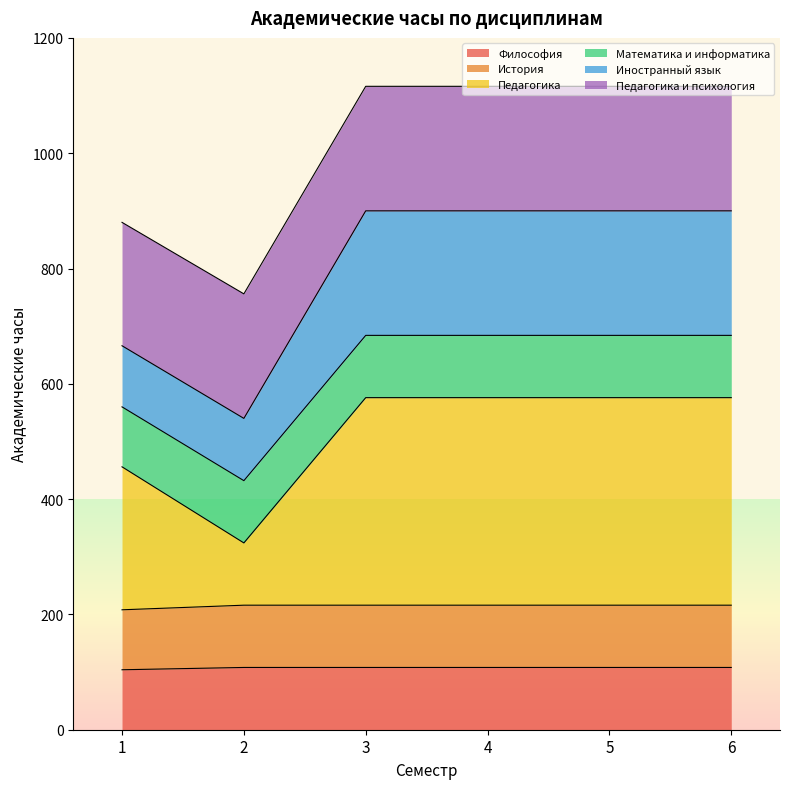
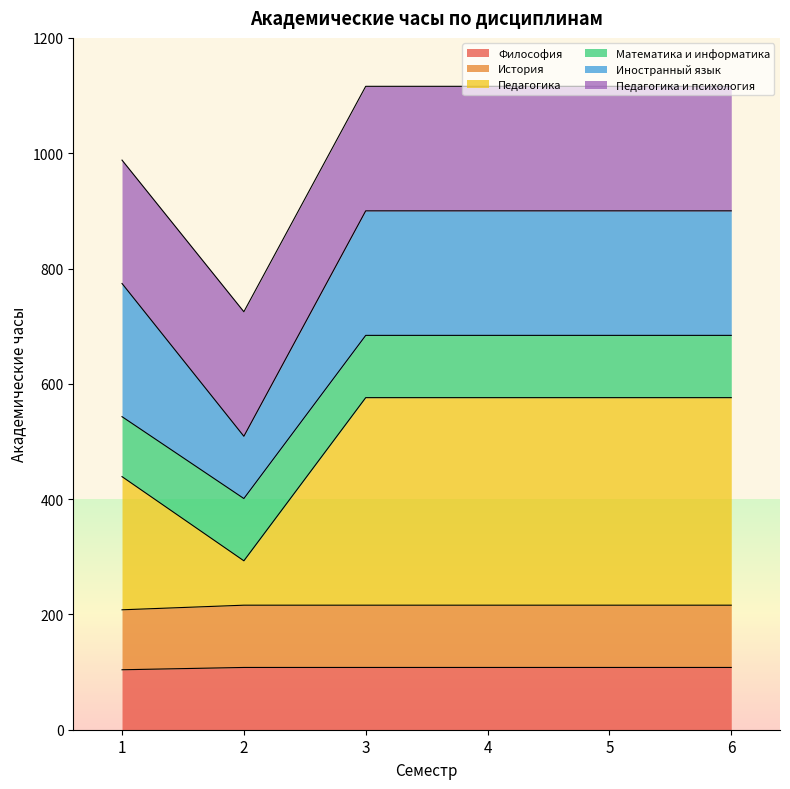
Педагогика, 1: 250 -> 230
Иностранный язык, 1: 110 -> 230
Педагогика, 2: 110 -> 80
